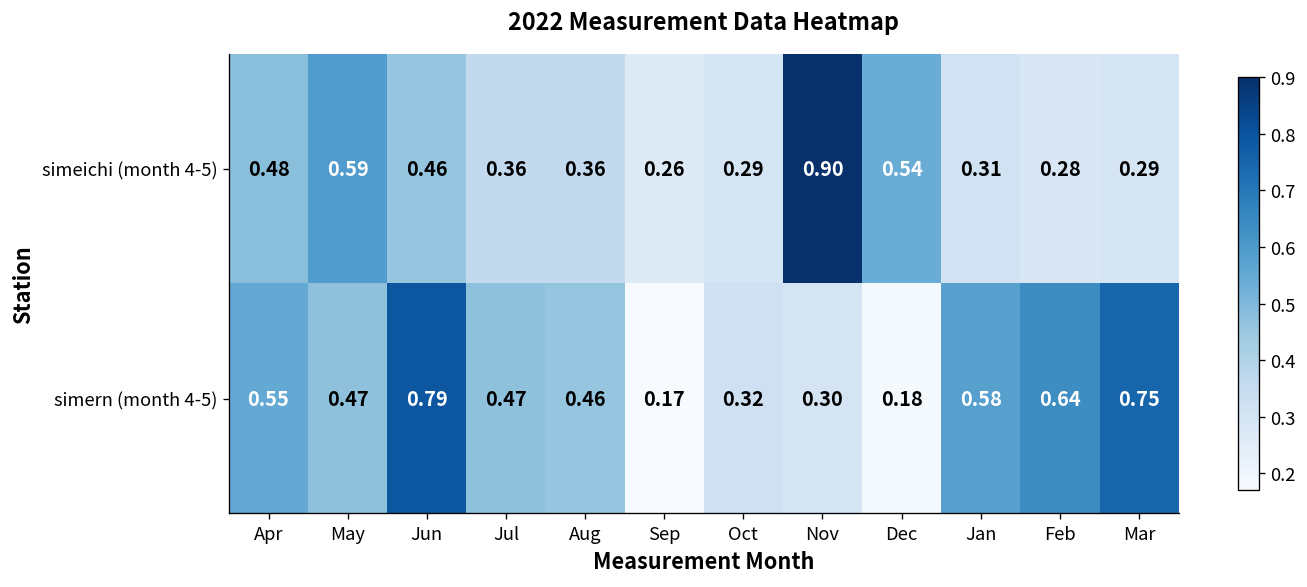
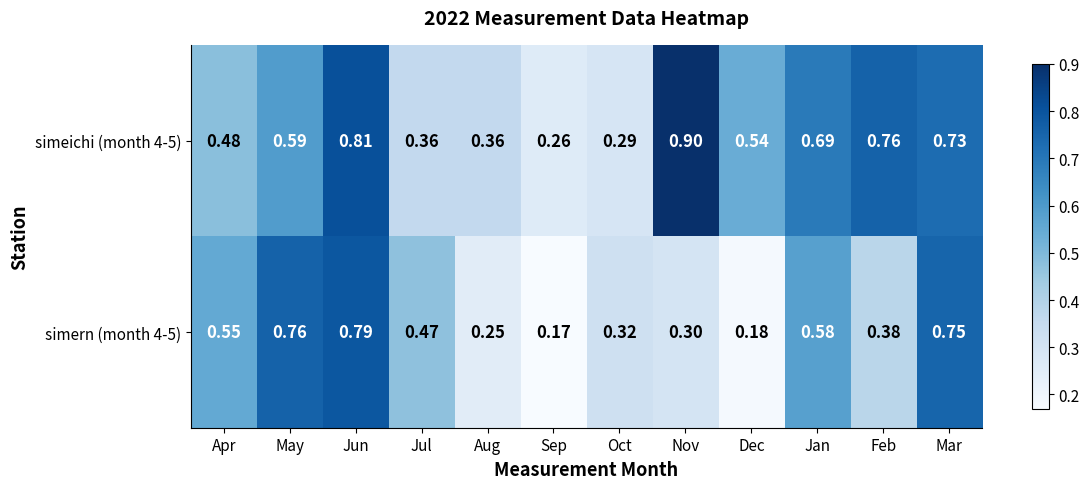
simeichi (month 4-5), Jun: 0.46 -> 0.81
simeichi (month 4-5), Jan: 0.31 -> 0.69
simeichi (month 4-5), Feb: 0.28 -> 0.76
simeichi (month 4-5), Mar: 0.29 -> 0.73
simern (month 4-5), May: 0.47 -> 0.76
simern (month 4-5), Aug: 0.46 -> 0.25
simern (month 4-5), Feb: 0.64 -> 0.38
